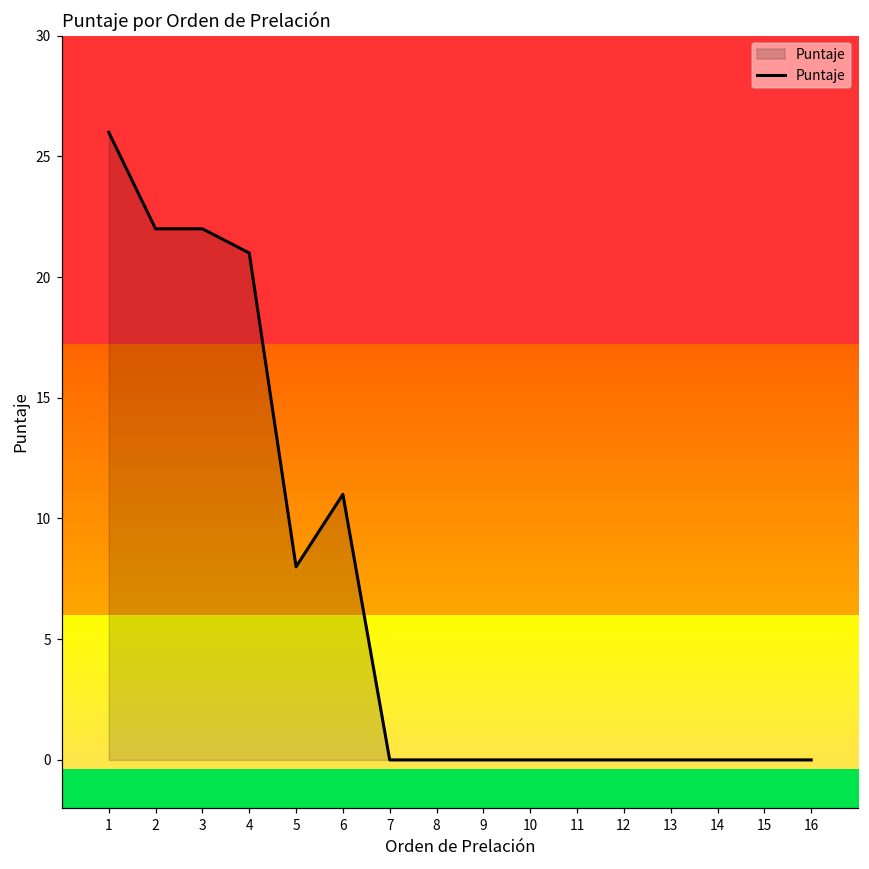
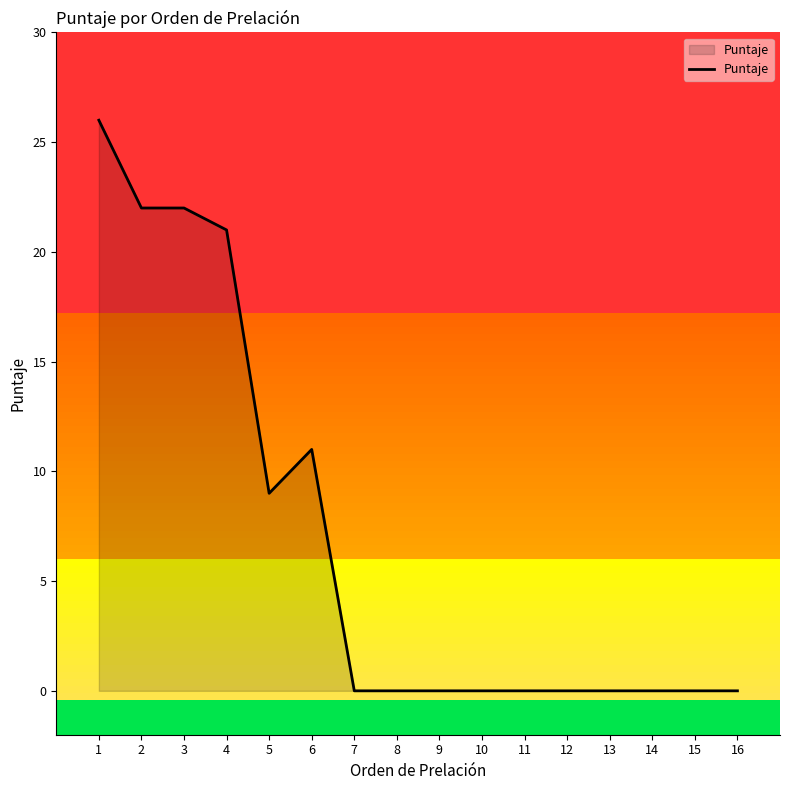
5: 8 -> 9
